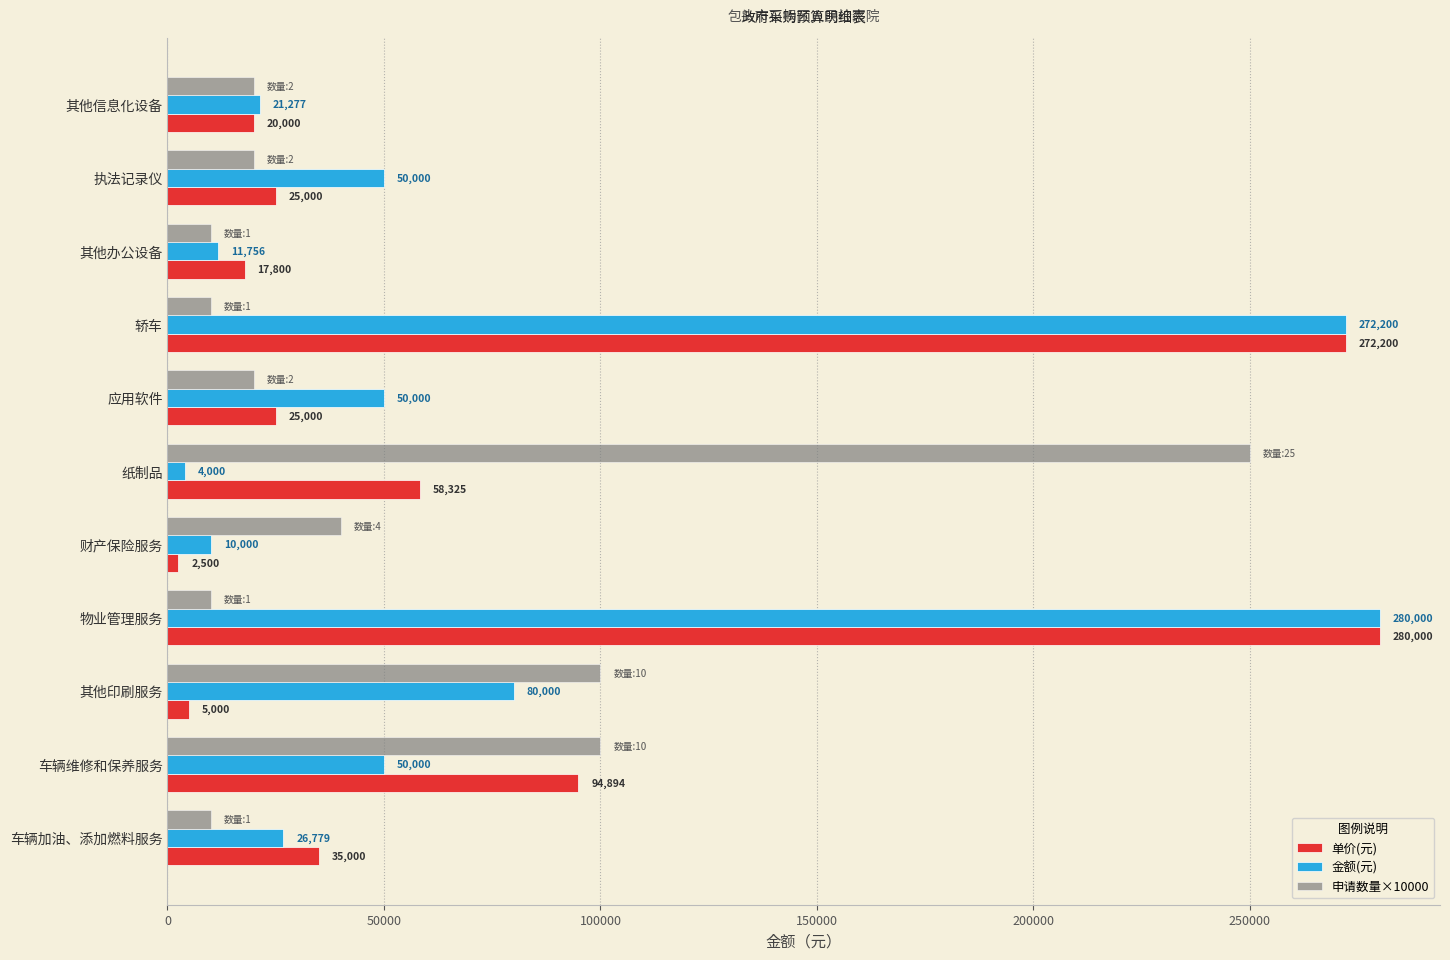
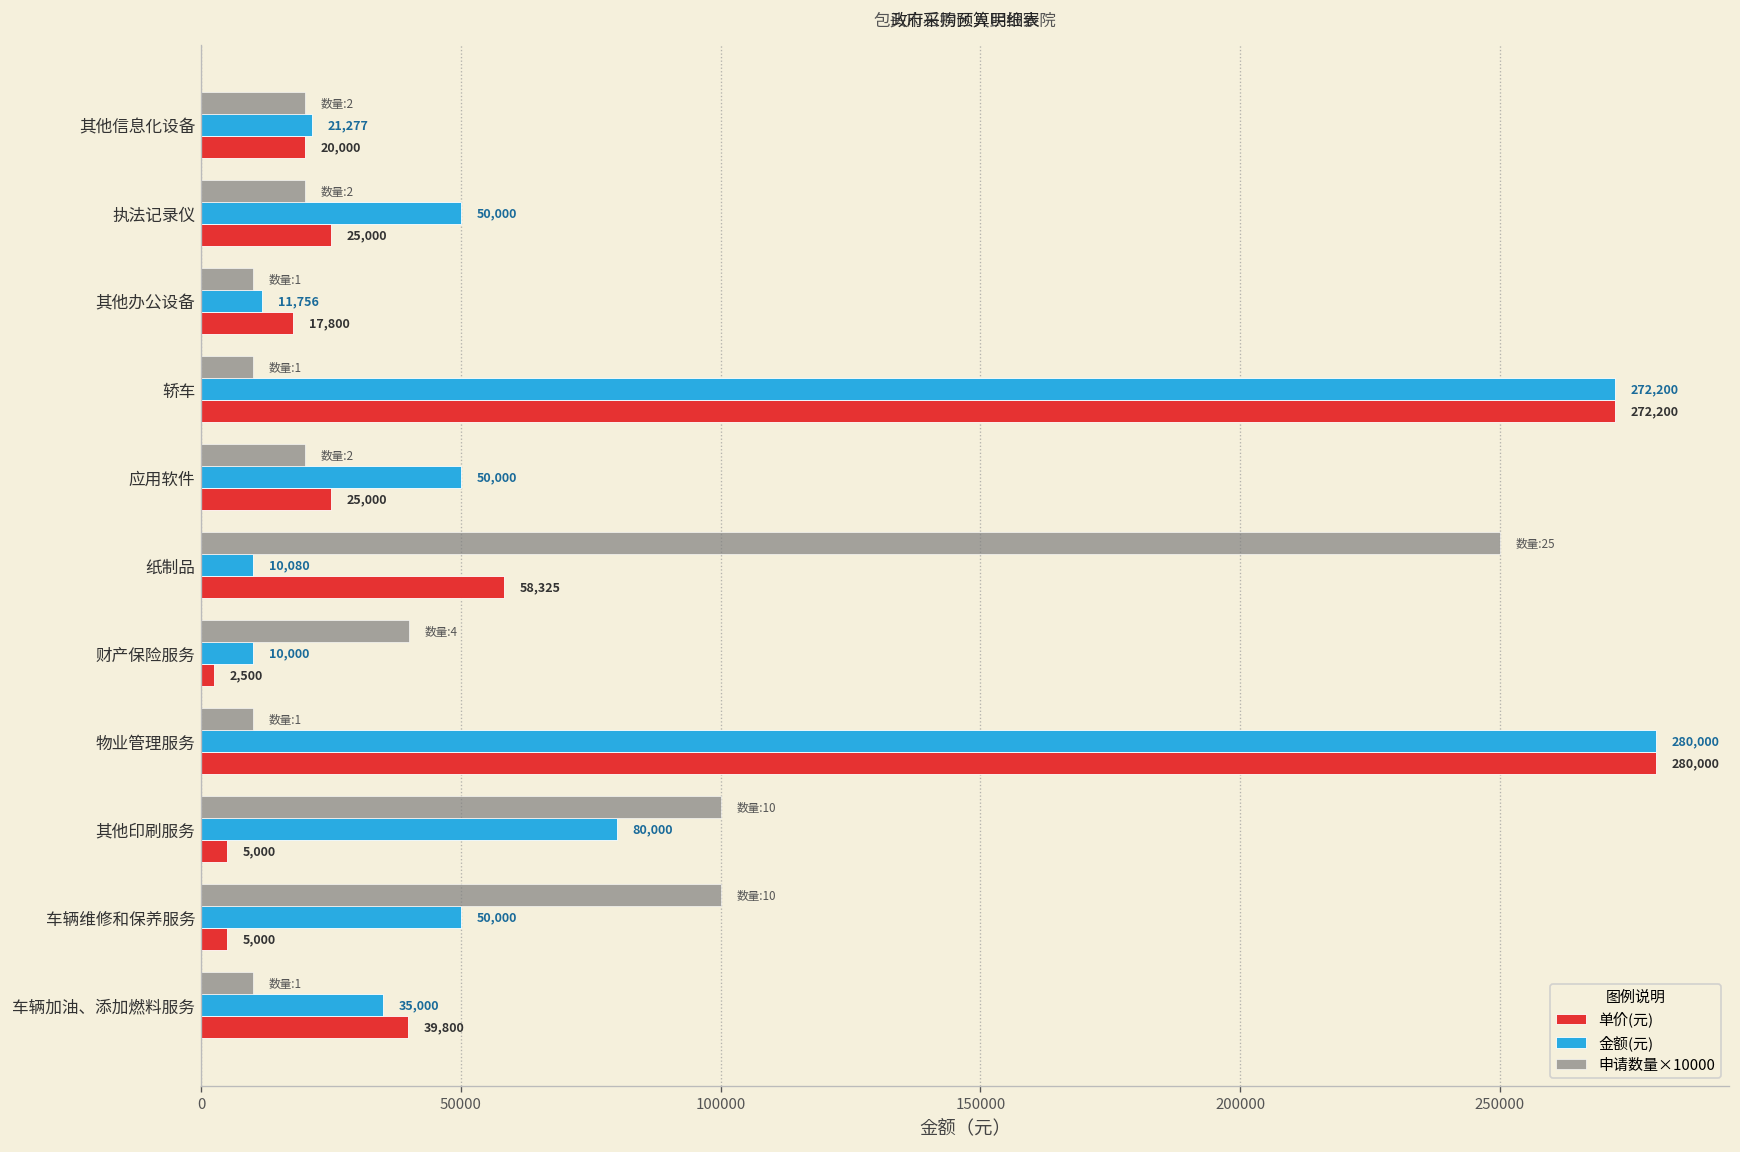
金额(元), 纸制品: 4,000 -> 10,080
单价(元), 车辆维修和保养服务: 94,894 -> 5,000
金额(元), 车辆加油、添加燃料服务: 26,779 -> 35,000
单价(元), 车辆加油、添加燃料服务: 35,000 -> 39,800
